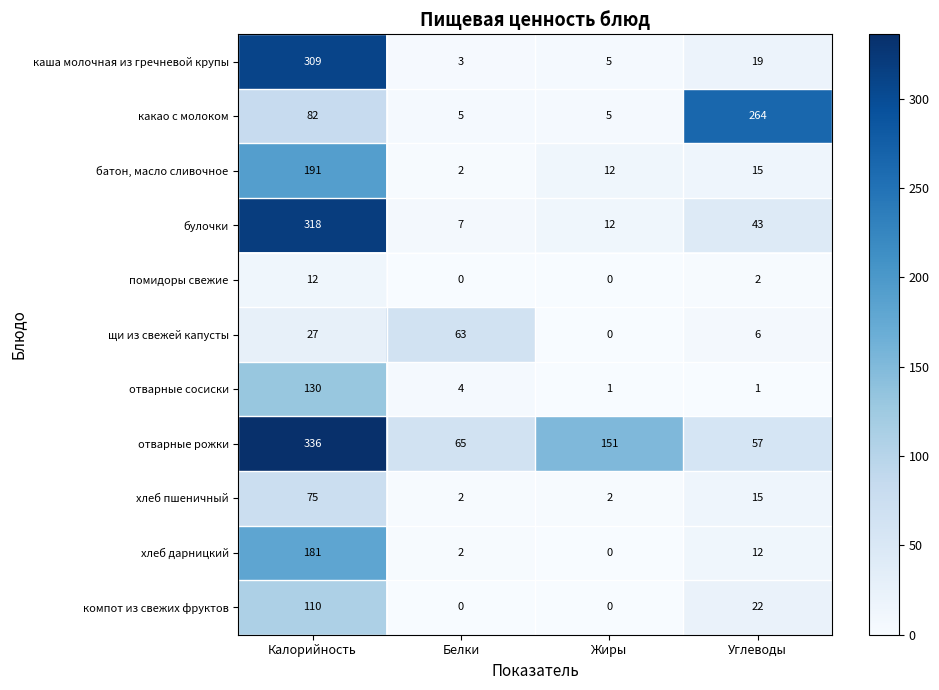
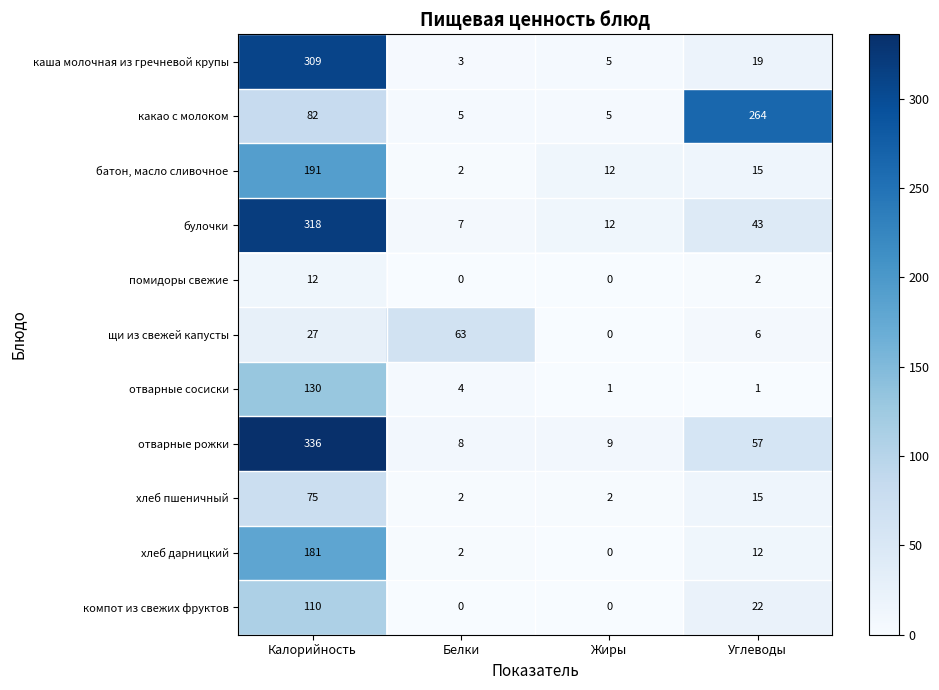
отварные рожки, Белки: 65 -> 8
отварные рожки, Жиры: 151 -> 9
